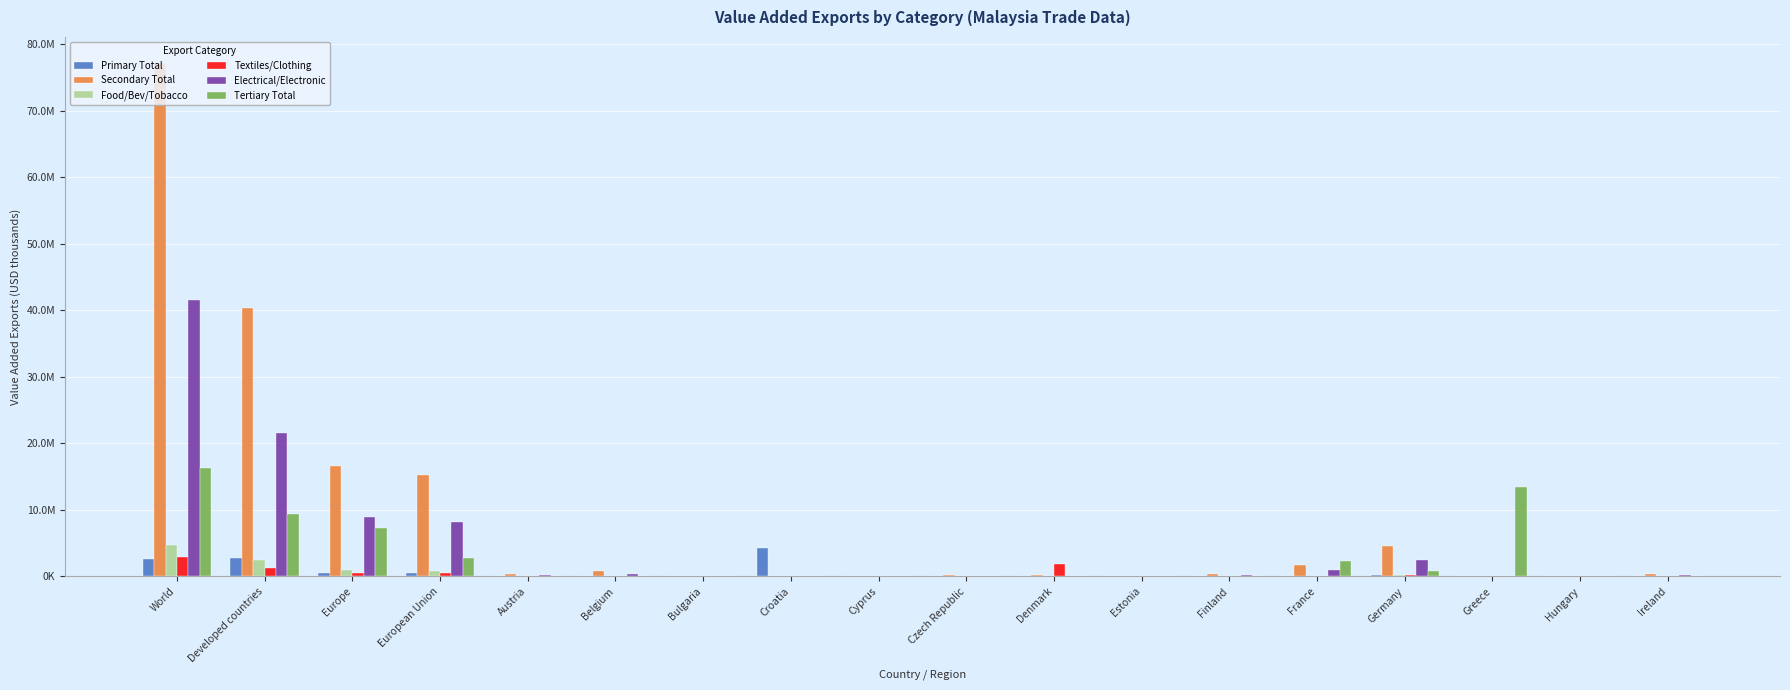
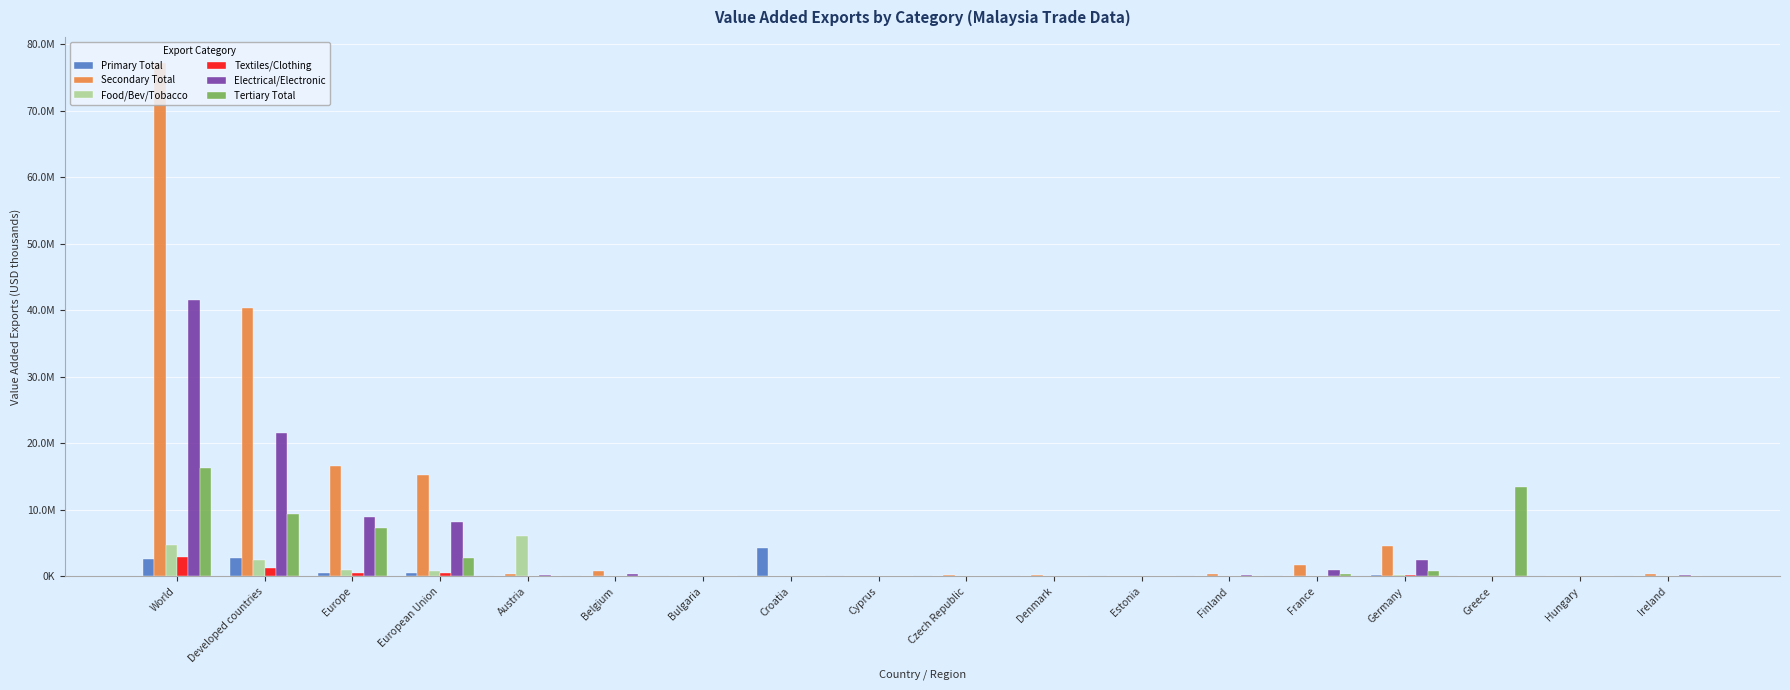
Food/Bev/Tobacco, Austria: 0 -> 6000000
Textiles/Clothing, Denmark: 2000000 -> 0
Tertiary Total, France: 2000000 -> 0
